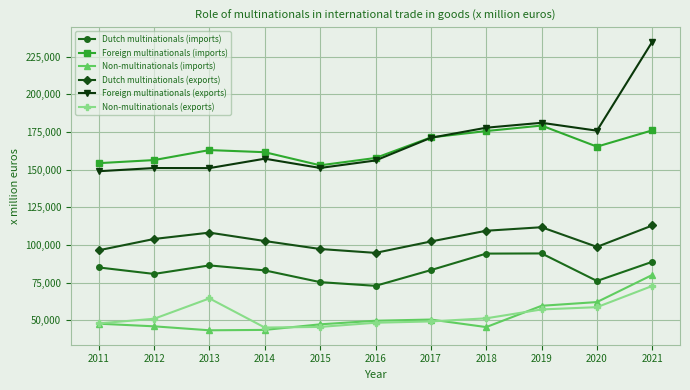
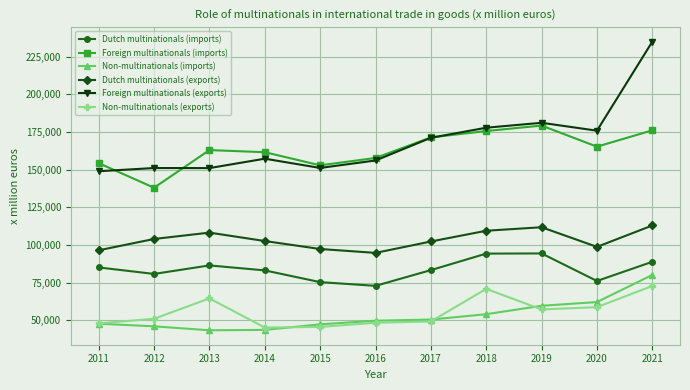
Foreign multinationals (imports), 2012: 156,000 -> 138,000
Non-multinationals (imports), 2018: 46,000 -> 54,000
Non-multinationals (exports), 2018: 51,000 -> 71,000
